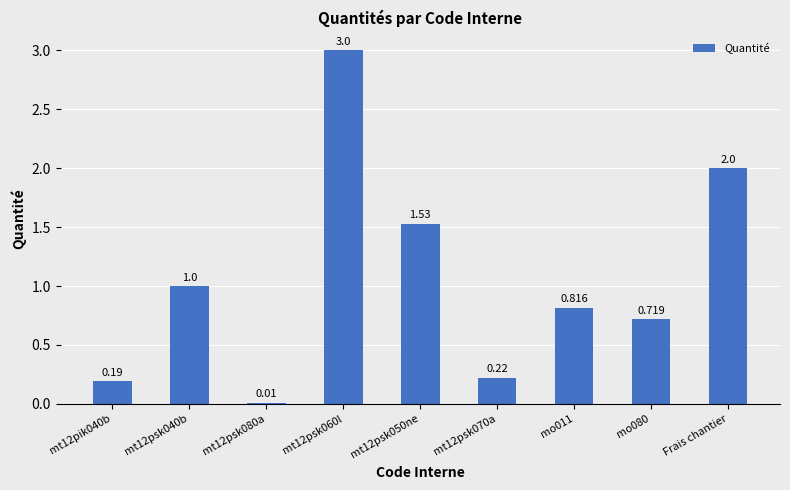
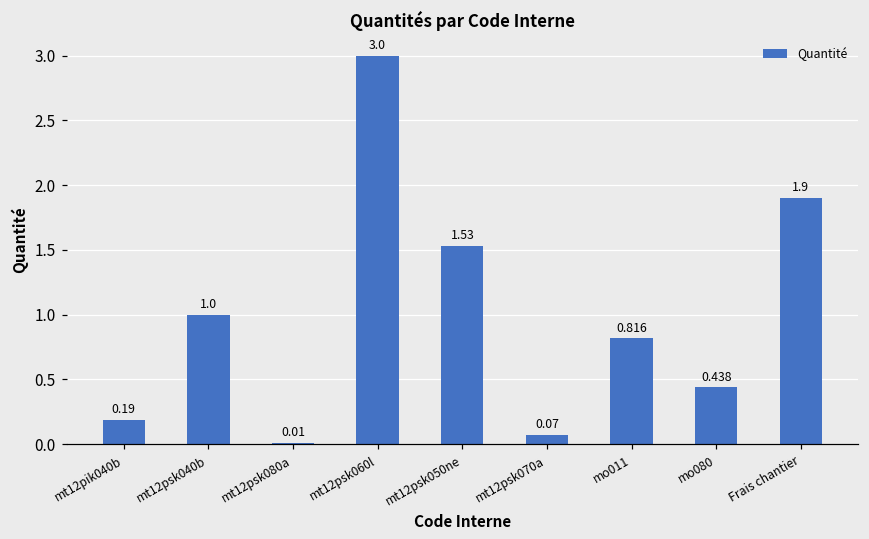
mt12psk070a: 0.22 -> 0.07
mo080: 0.719 -> 0.438
Frais chantier: 2.0 -> 1.9
